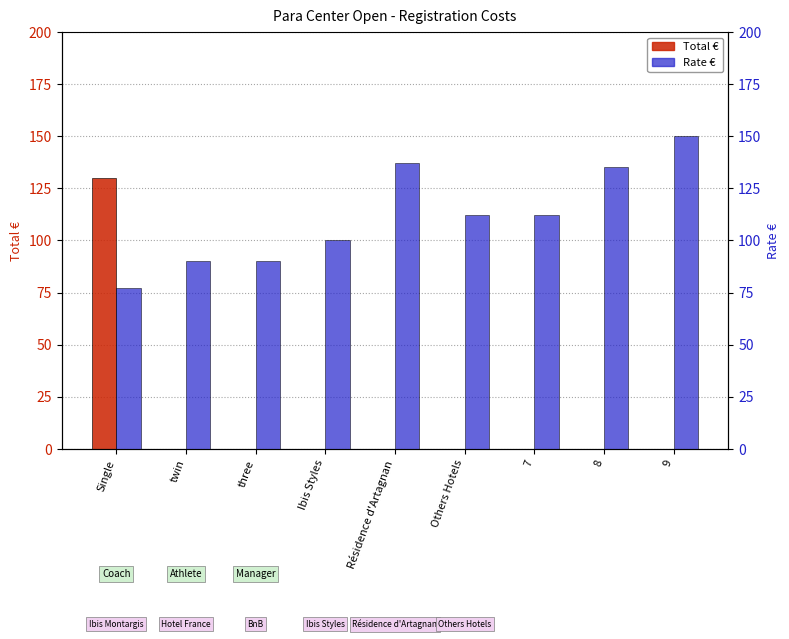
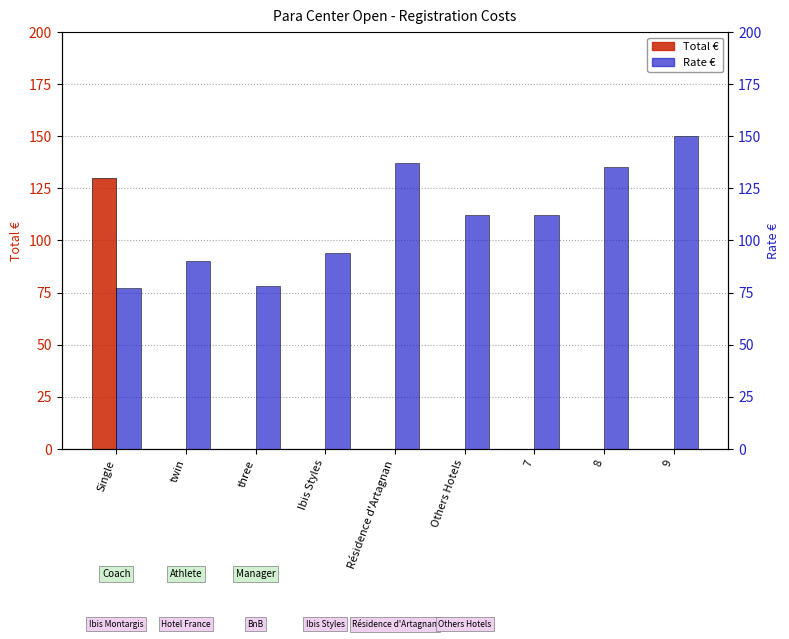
Rate €, three: 90 -> 78
Rate €, Ibis Styles: 100 -> 94
